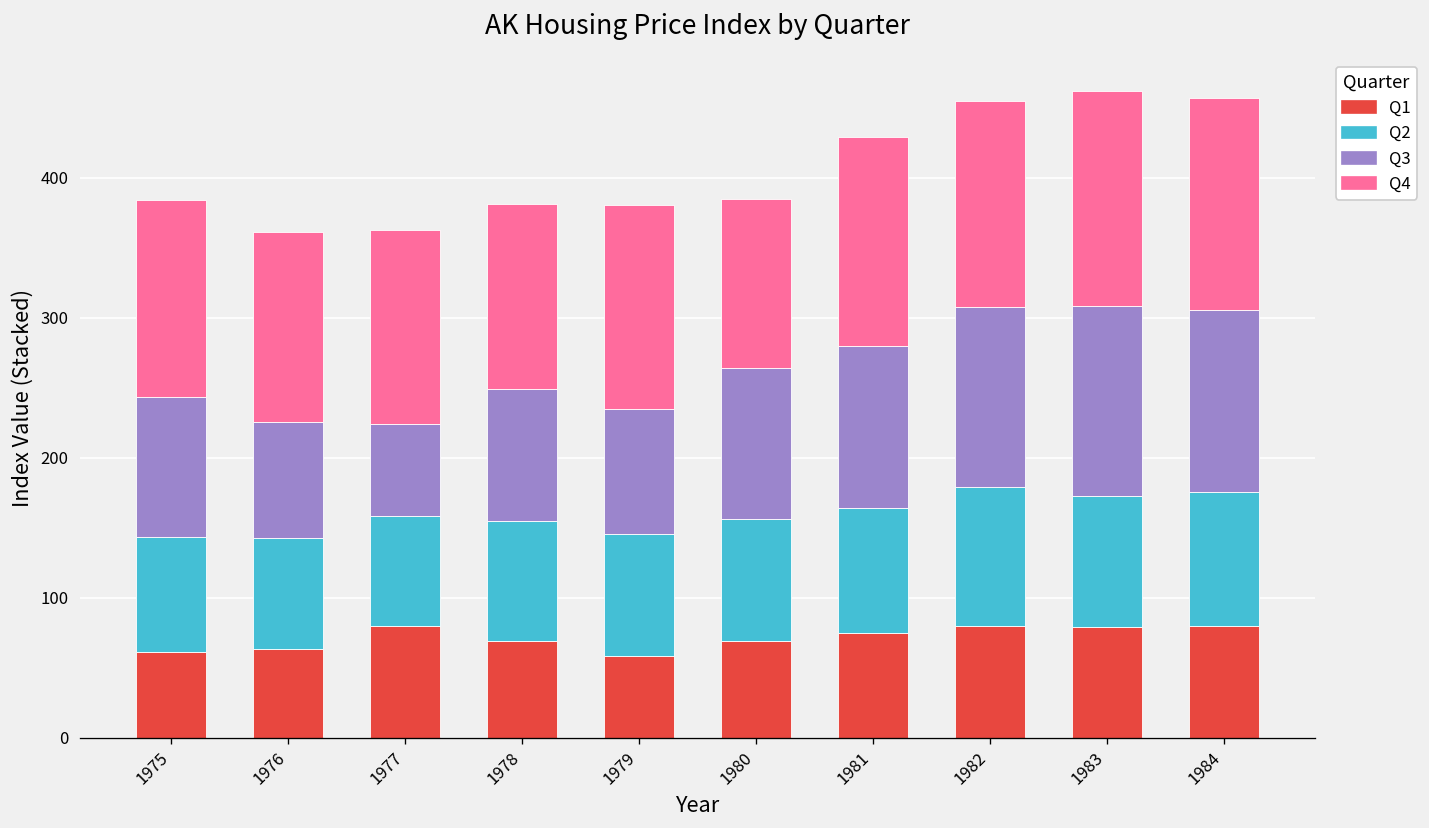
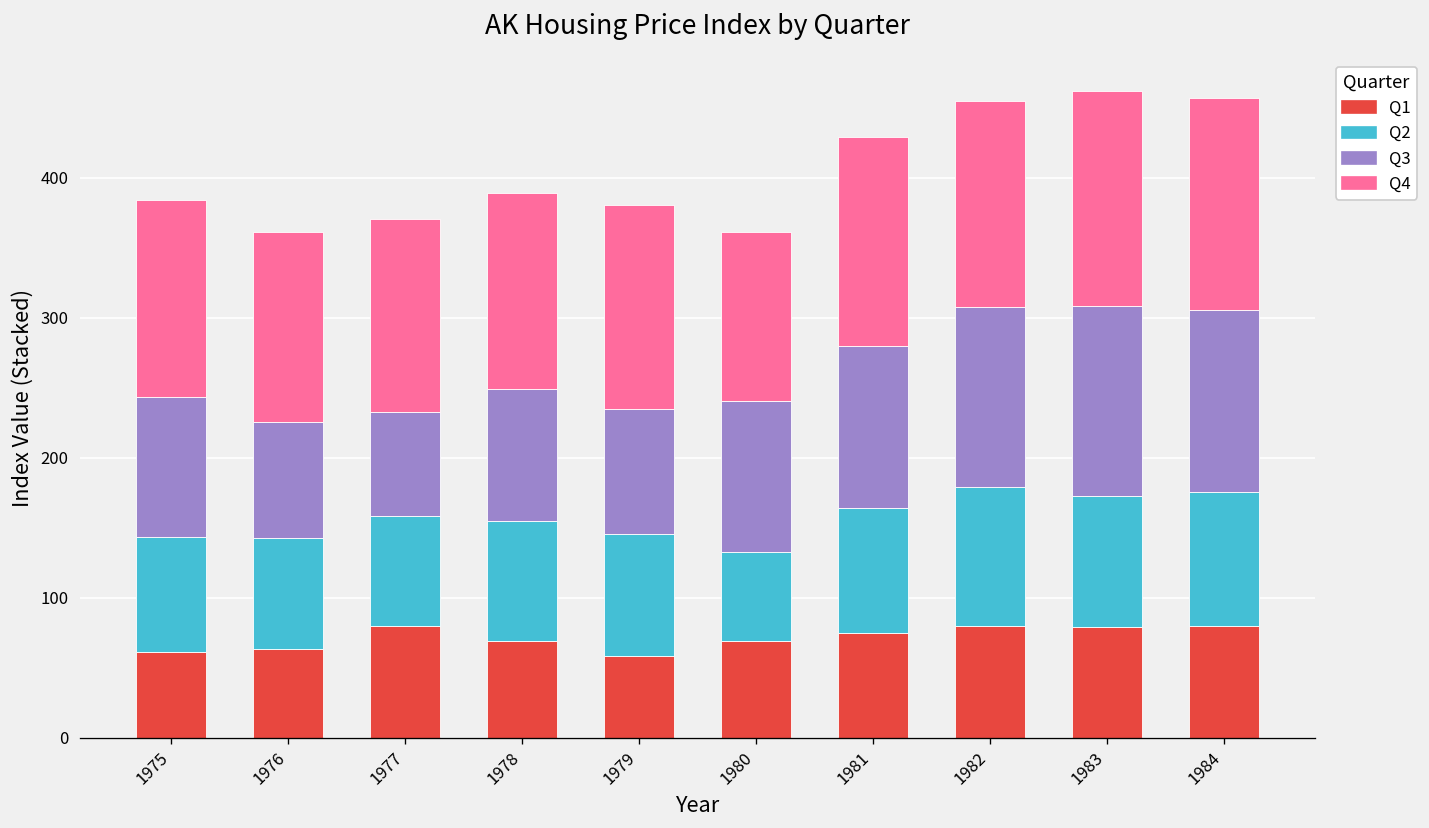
Q3, 1977: 66 -> 74
Q4, 1978: 132 -> 140
Q2, 1980: 87 -> 63
